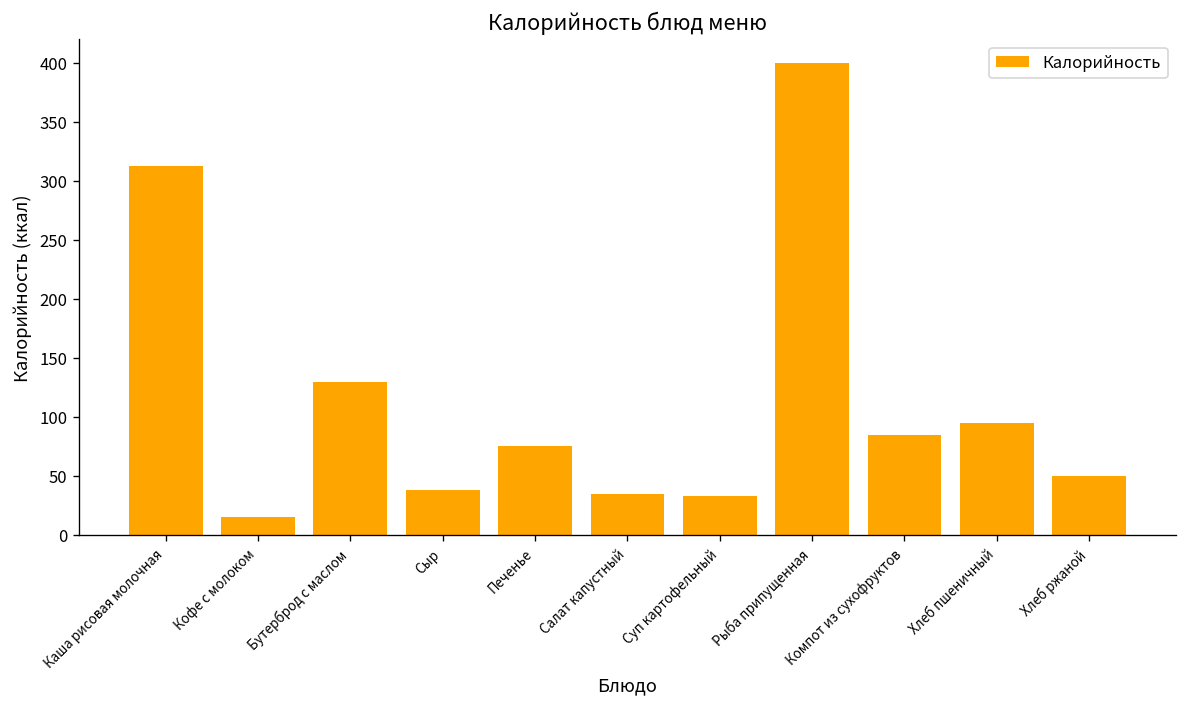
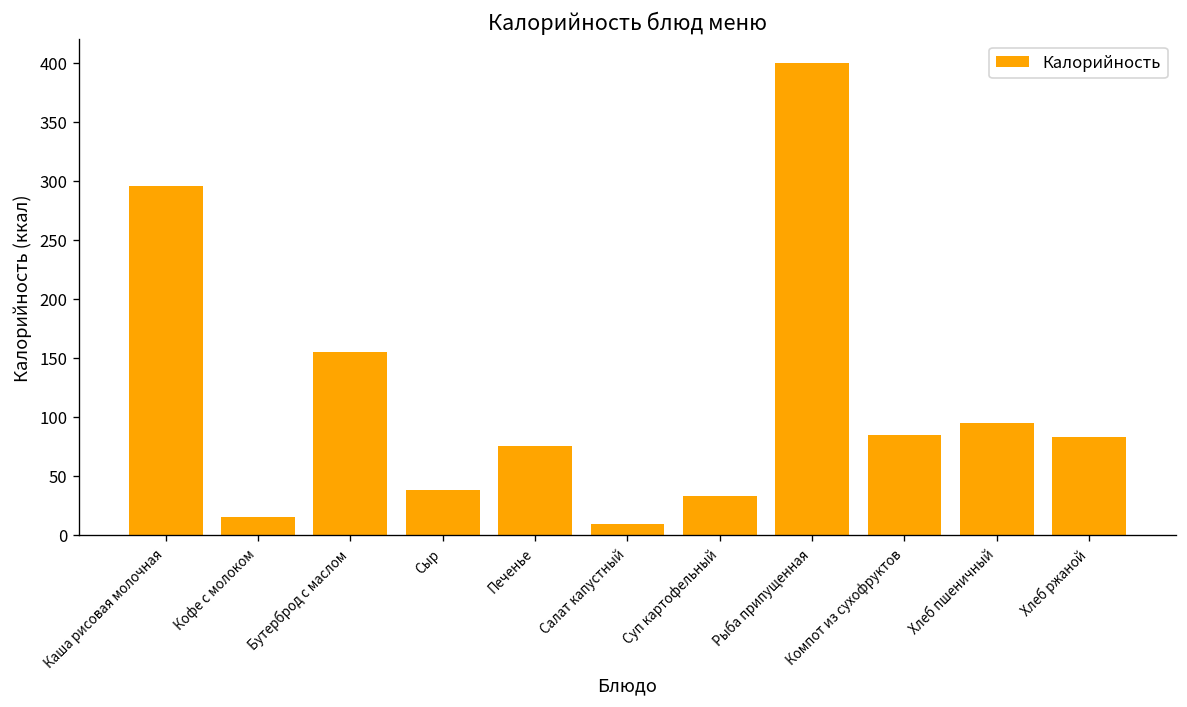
Каша рисовая молочная: 310 -> 300
Бутерброд с маслом: 130 -> 160
Салат капустный: 40 -> 10
Хлеб ржаной: 50 -> 80
